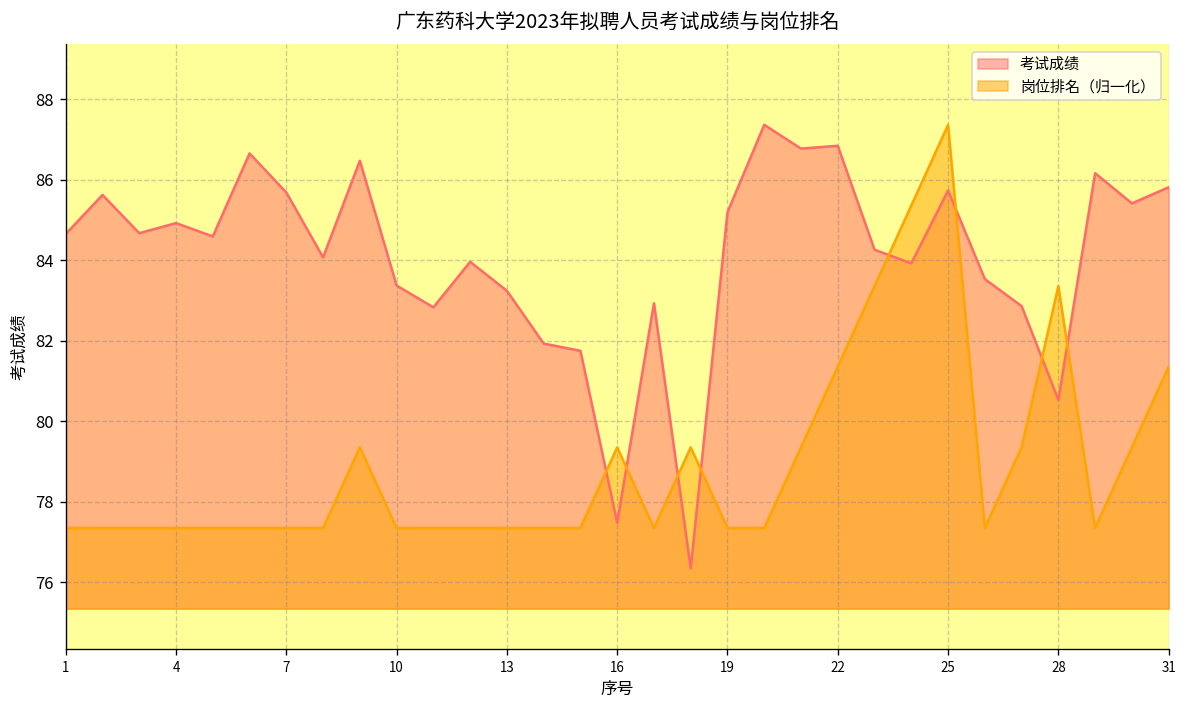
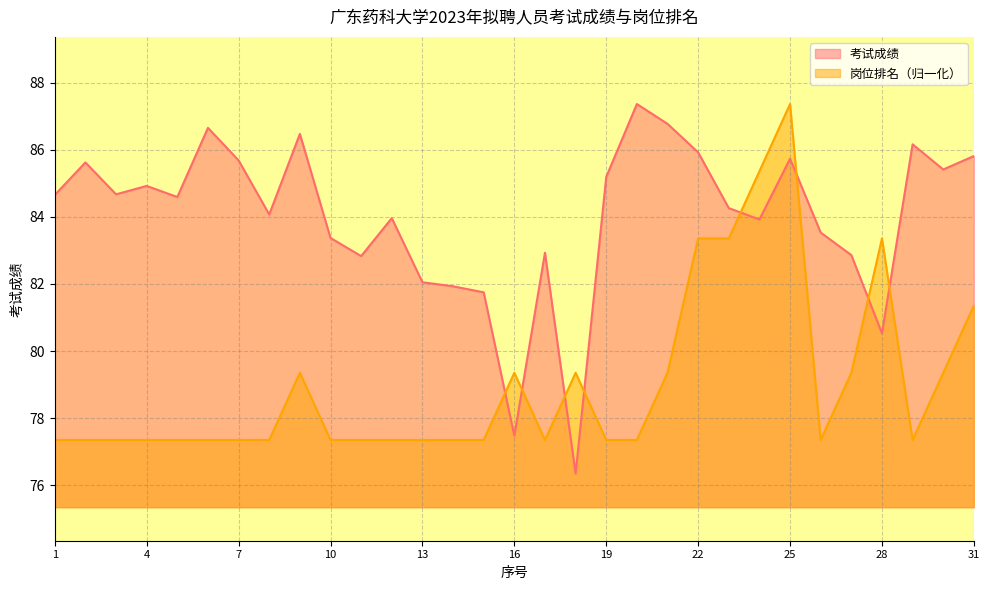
考试成绩, 13: 83.2 -> 82.1
考试成绩, 22: 86.8 -> 85.9
岗位排名（归一化）, 22: 81.4 -> 83.4
